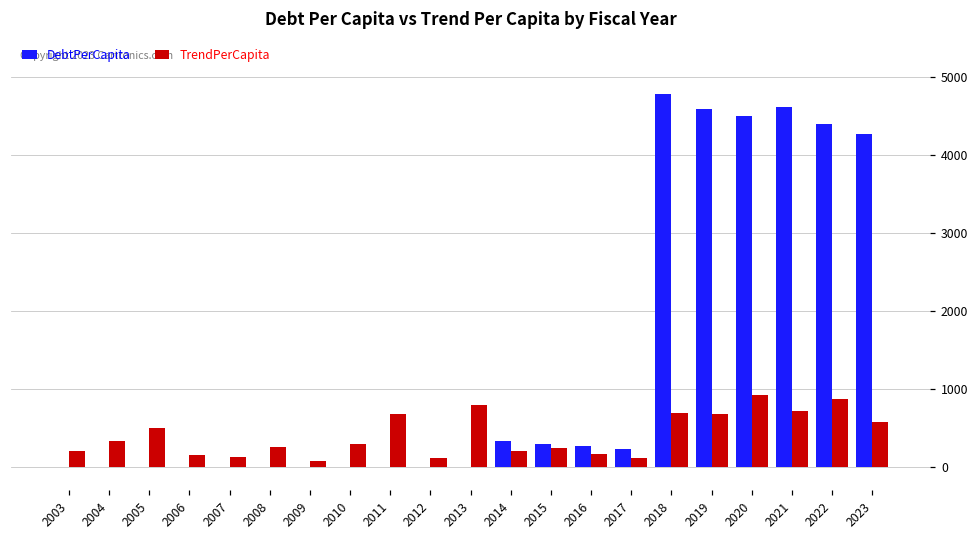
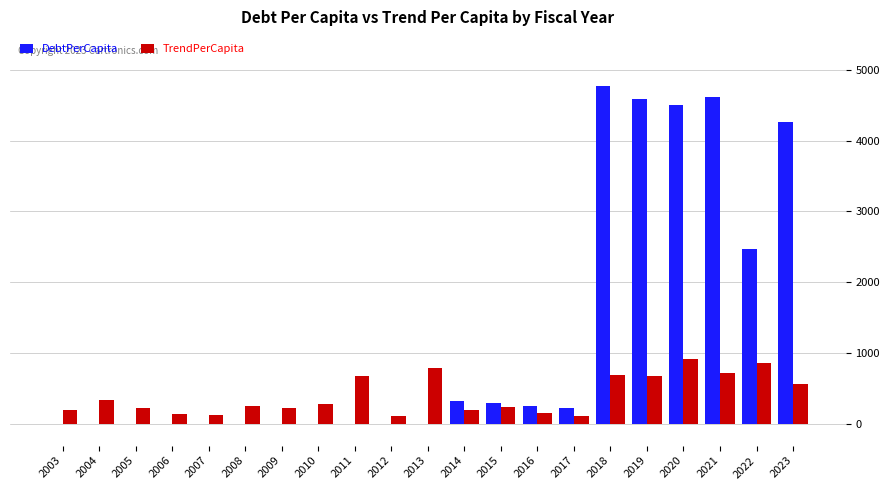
TrendPerCapita, 2005: 500 -> 200
TrendPerCapita, 2009: 100 -> 200
DebtPerCapita, 2022: 4400 -> 2500
